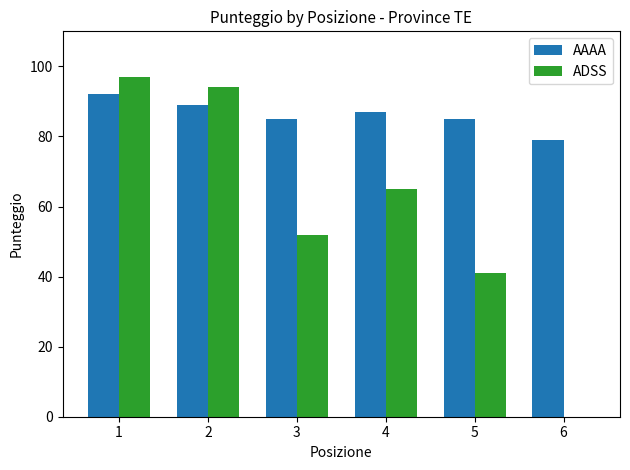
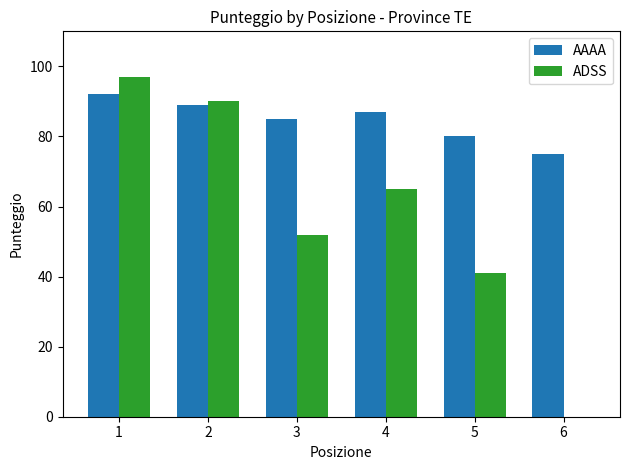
ADSS, 2: 94 -> 90
AAAA, 5: 85 -> 80
AAAA, 6: 79 -> 75
